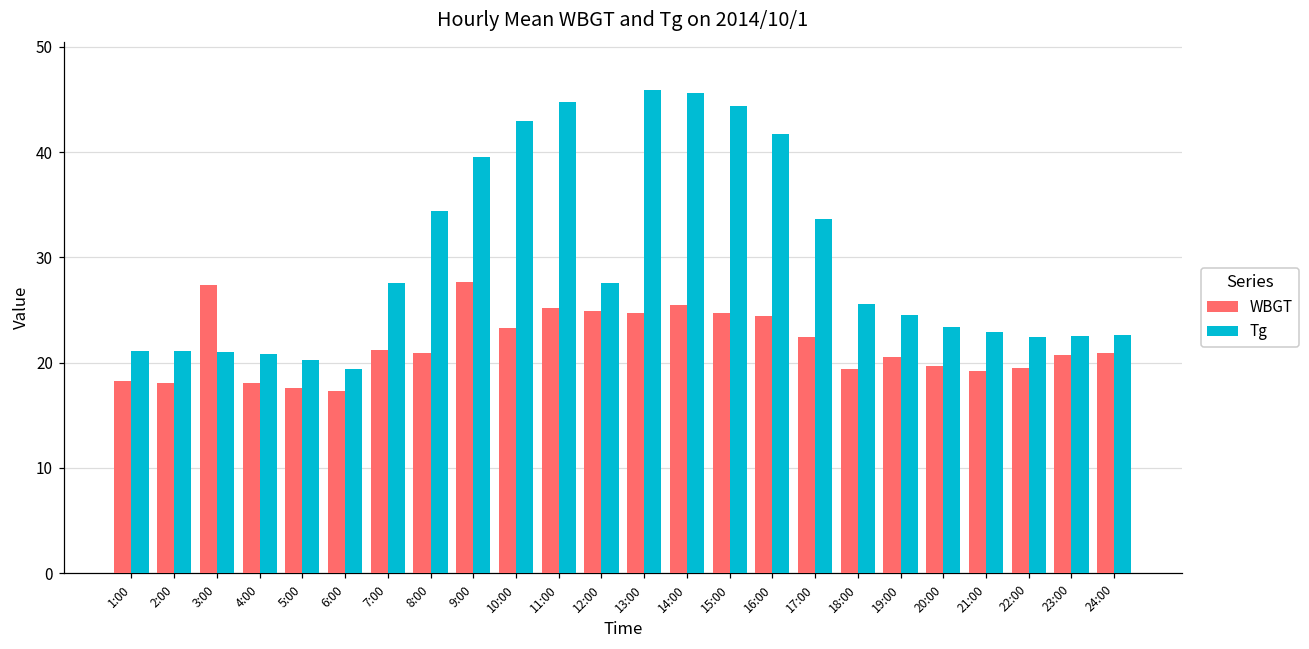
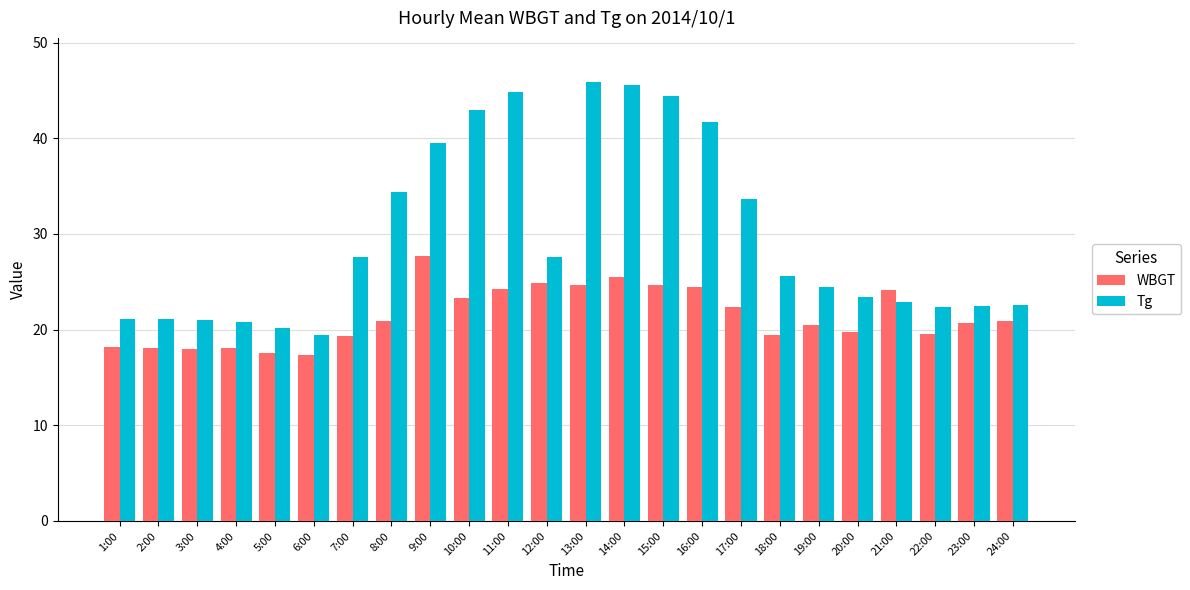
WBGT, 3:00: 27 -> 18
WBGT, 7:00: 21 -> 19
WBGT, 11:00: 25 -> 24
WBGT, 21:00: 19 -> 24
